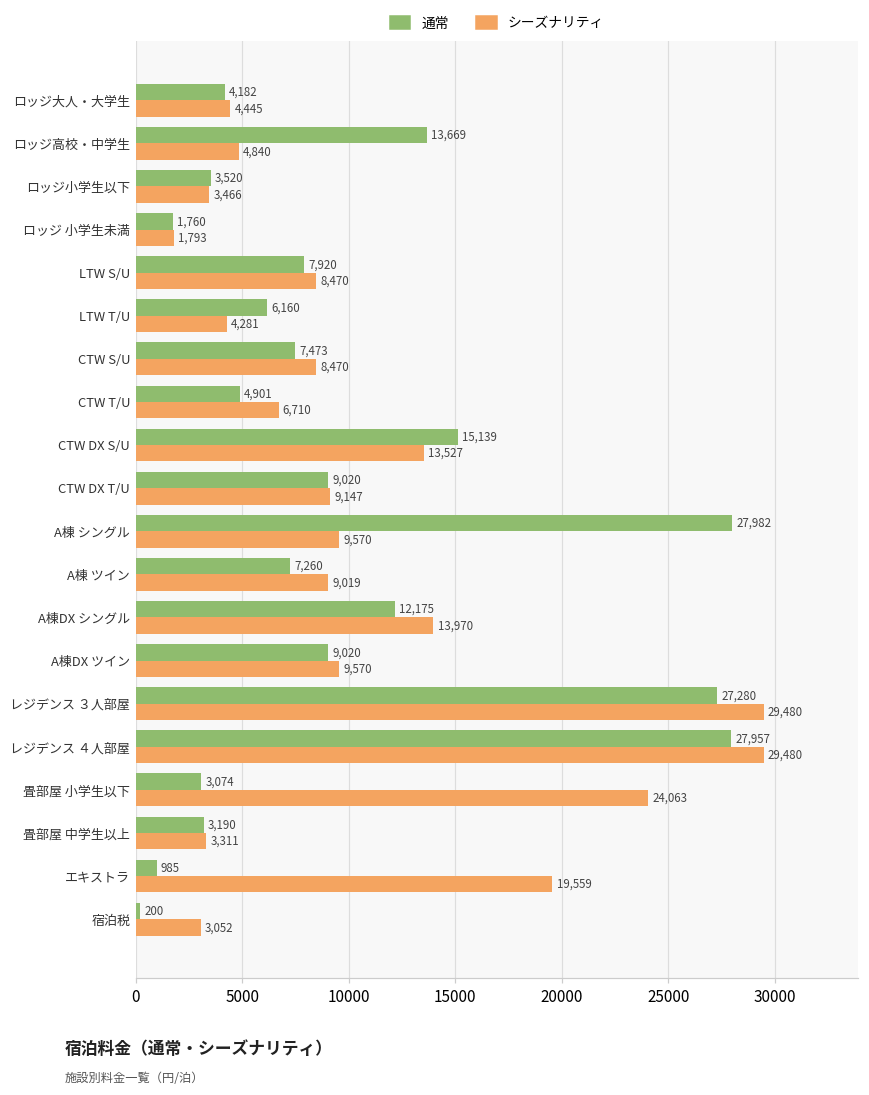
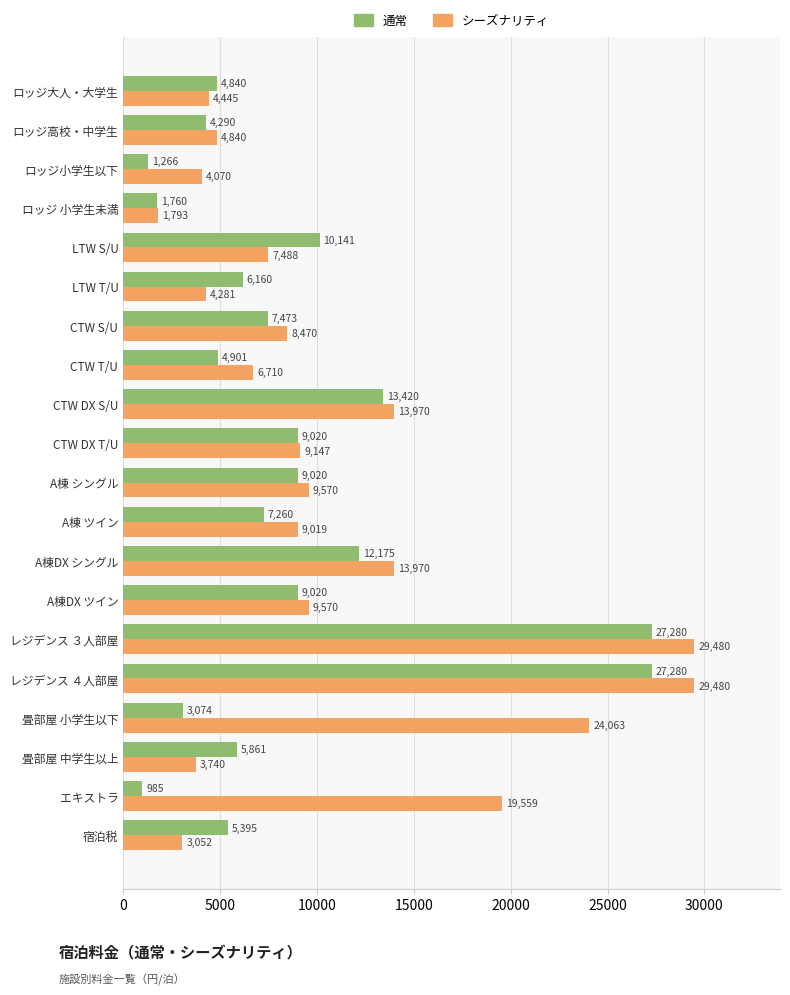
通常, ロッジ大人・大学生: 4,182 -> 4,840
通常, ロッジ高校・中学生: 13,669 -> 4,290
通常, ロッジ小学生以下: 3,520 -> 1,266
シーズナリティ, ロッジ小学生以下: 3,466 -> 4,070
通常, LTW S/U: 7,920 -> 10,141
シーズナリティ, LTW S/U: 8,470 -> 7,488
通常, CTW DX S/U: 15,139 -> 13,420
シーズナリティ, CTW DX S/U: 13,527 -> 13,970
通常, A棟 シングル: 27,982 -> 9,020
通常, レジデンス ４人部屋: 27,957 -> 27,280
通常, 畳部屋 中学生以上: 3,190 -> 5,861
シーズナリティ, 畳部屋 中学生以上: 3,311 -> 3,740
通常, 宿泊税: 200 -> 5,395
